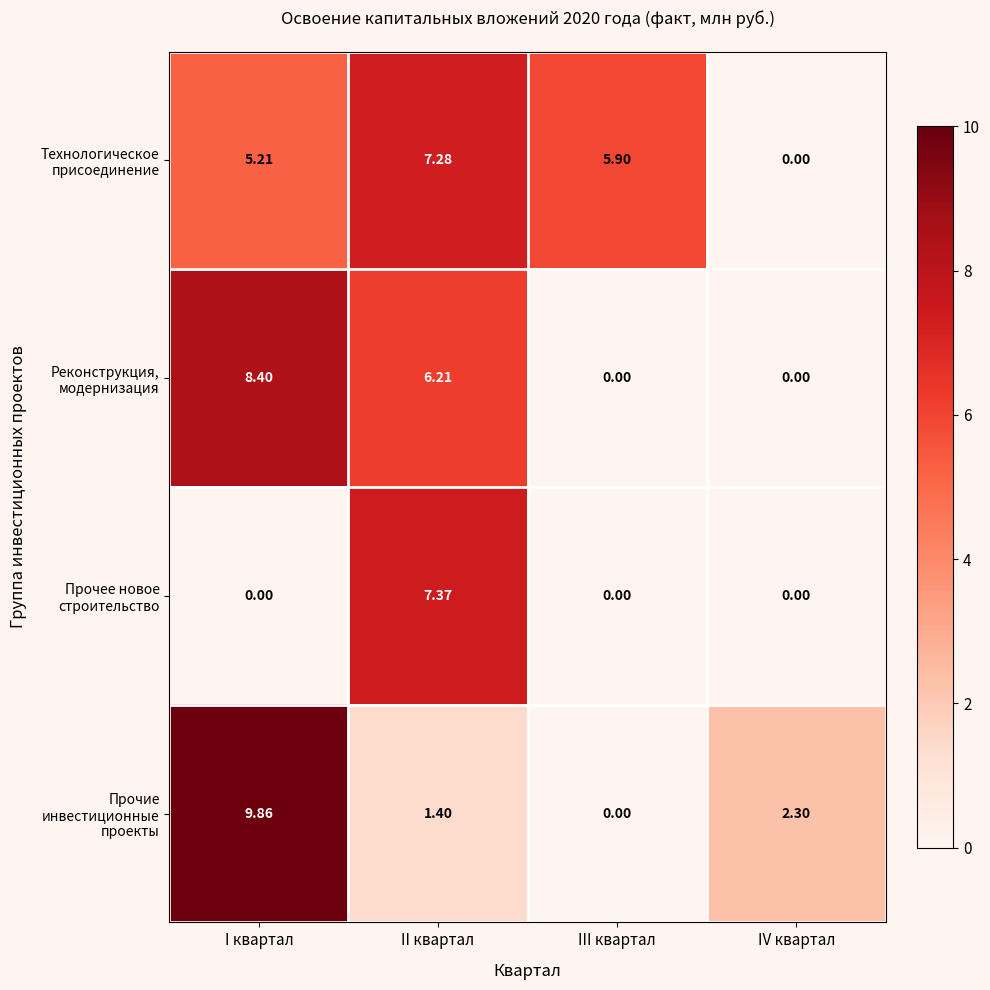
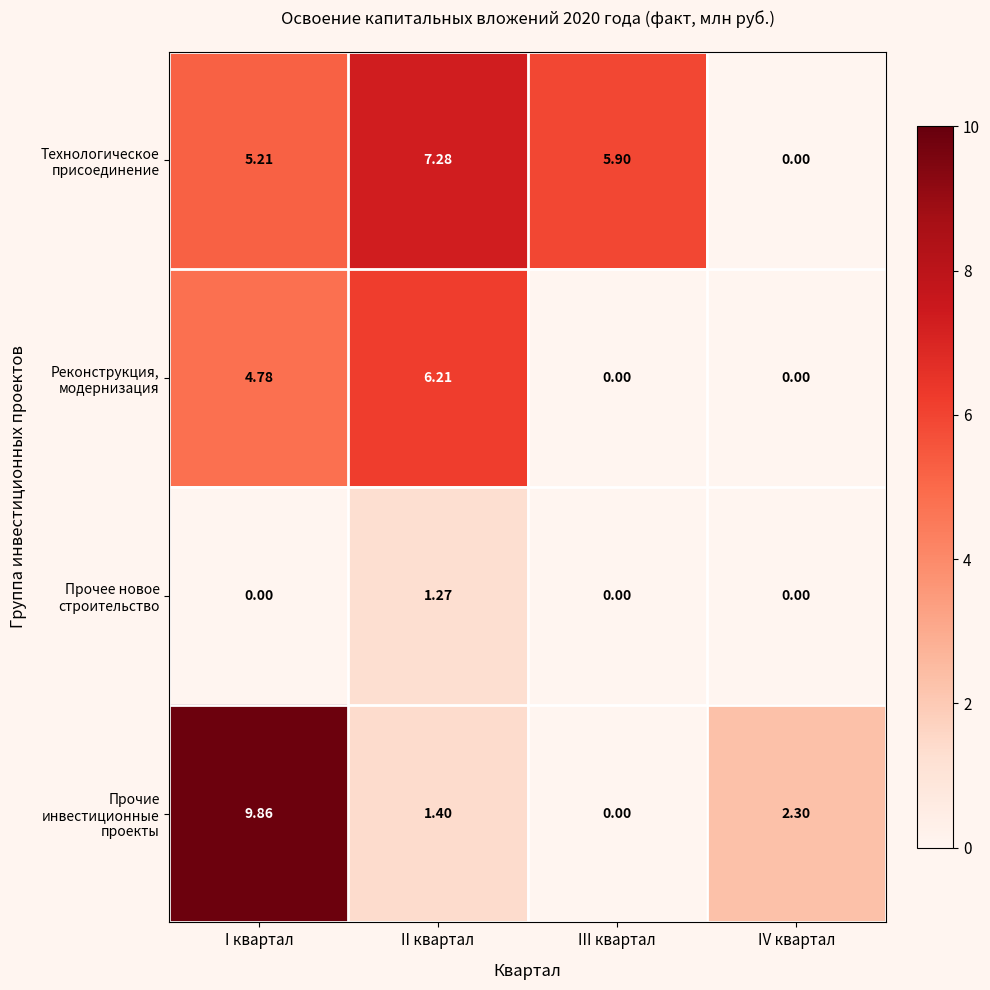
Реконструкция, модернизация, I квартал: 8.40 -> 4.78
Прочее новое строительство, II квартал: 7.37 -> 1.27
